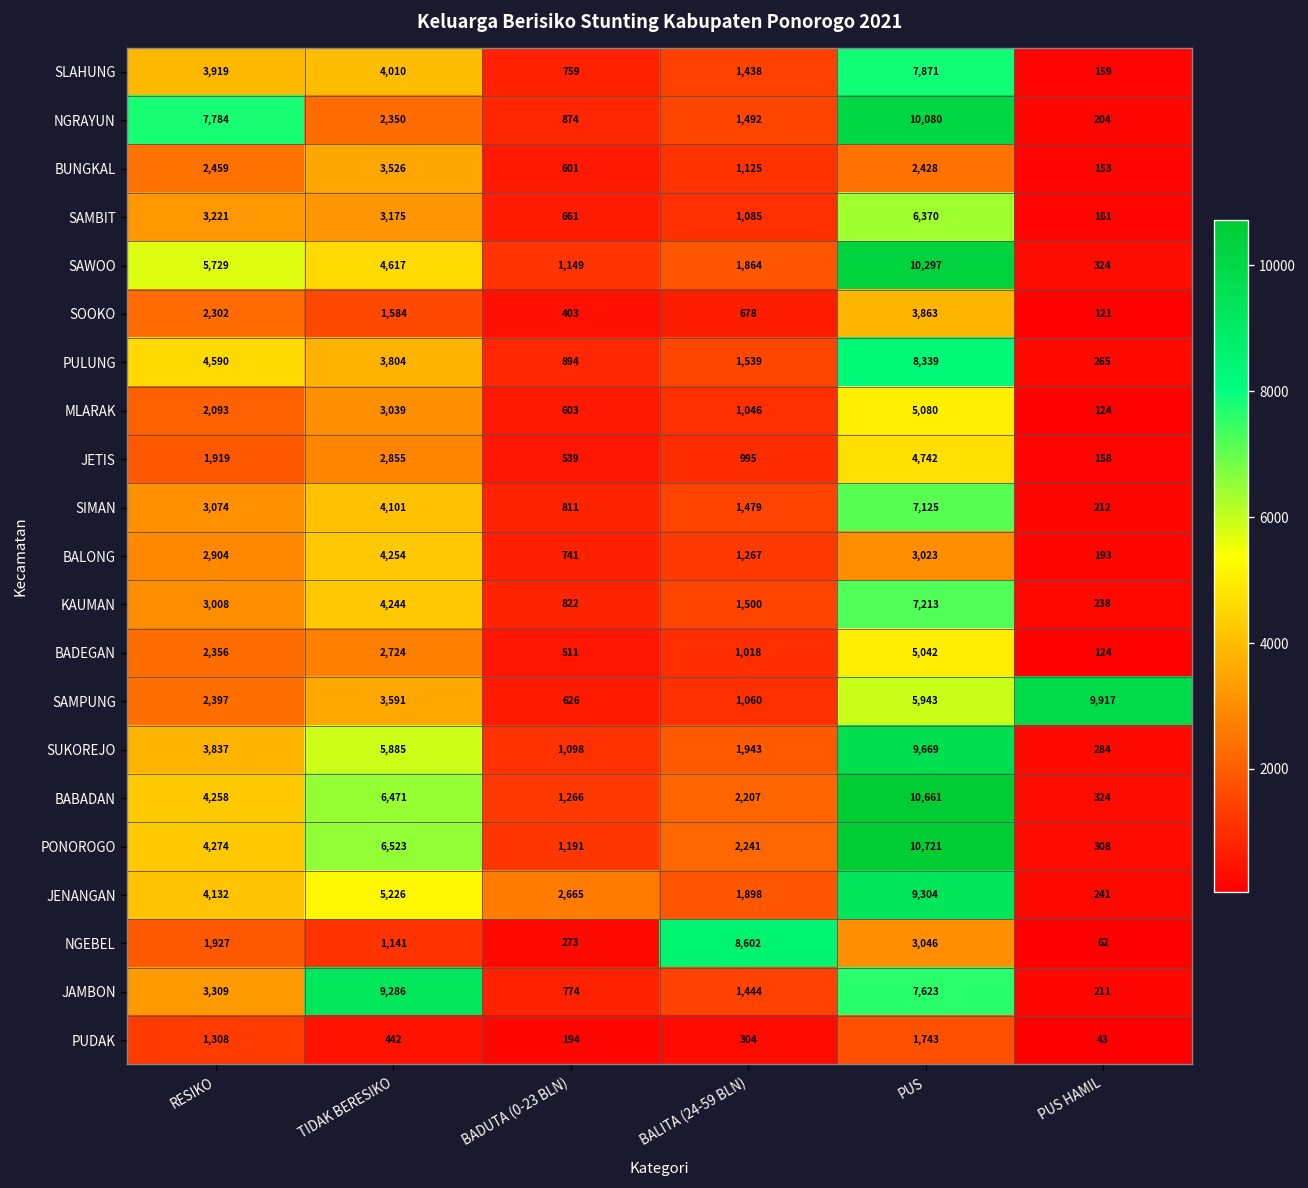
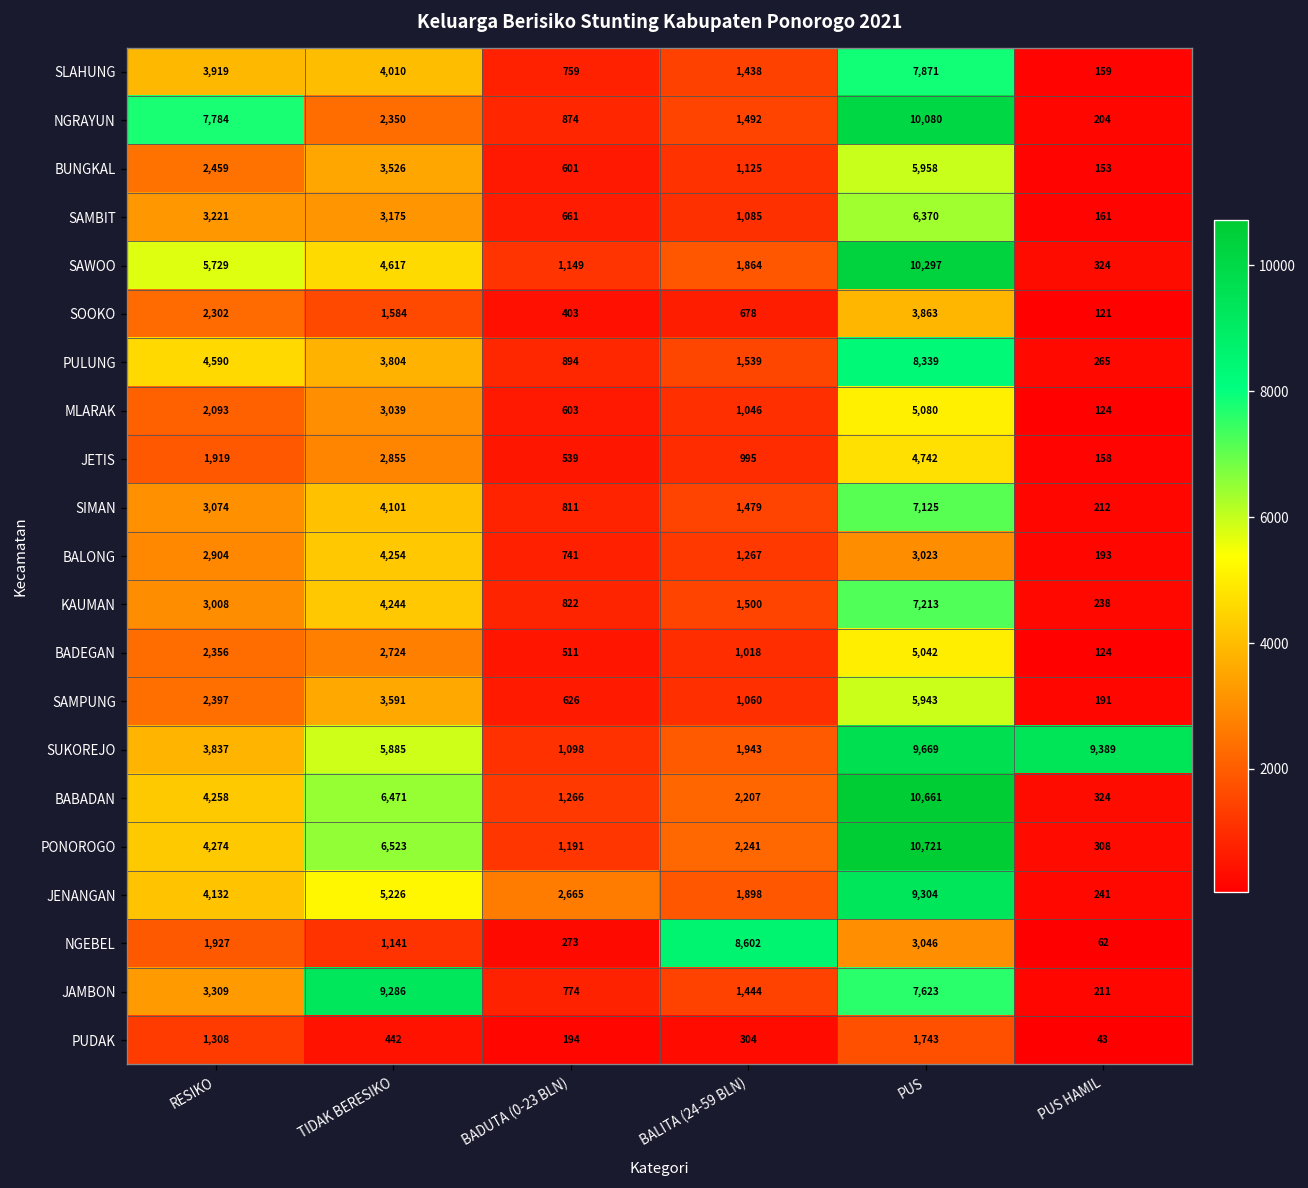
BUNGKAL, PUS: 2,428 -> 5,958
SAMPUNG, PUS HAMIL: 9,917 -> 191
SUKOREJO, PUS HAMIL: 284 -> 9,389
